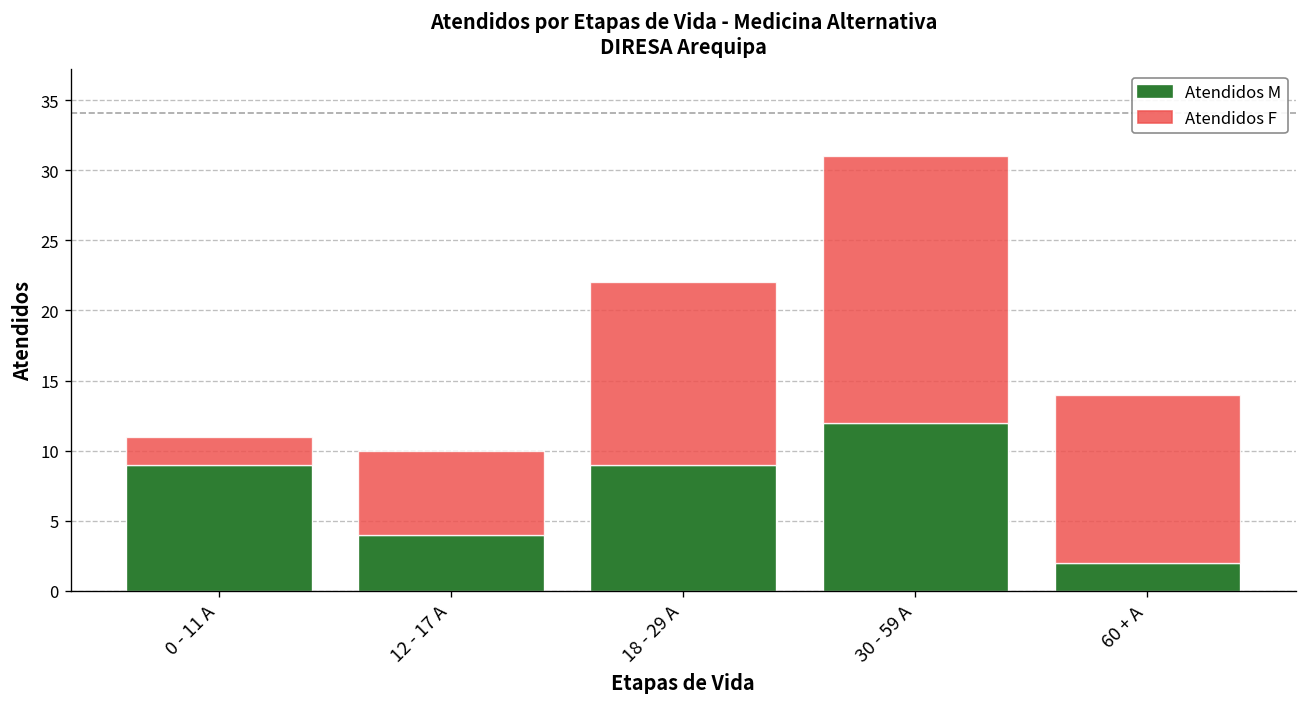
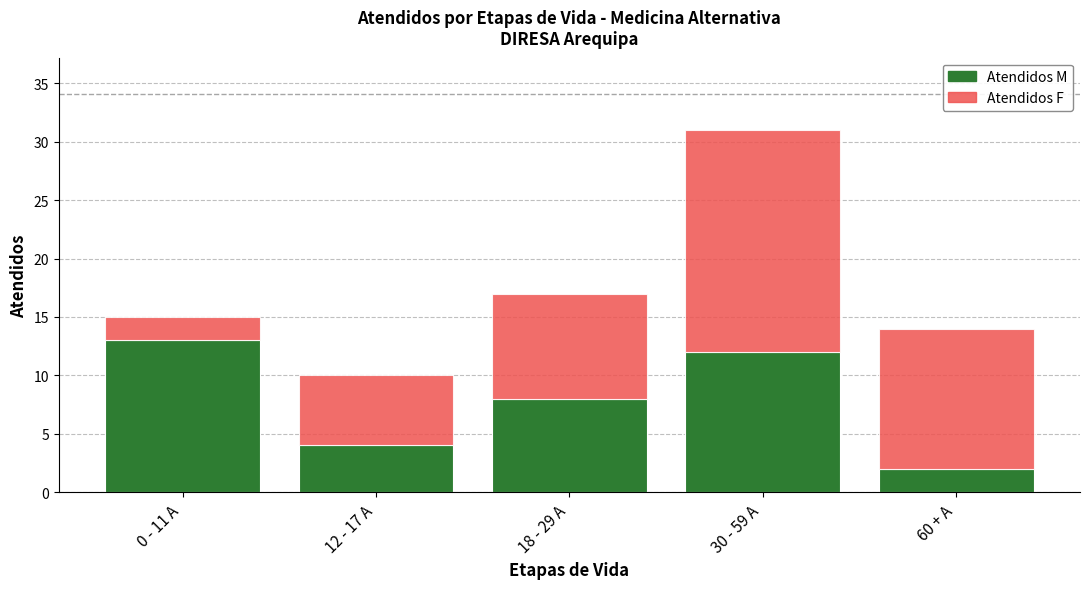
Atendidos M, 0 - 11 A: 9 -> 13
Atendidos M, 18 - 29 A: 9 -> 8
Atendidos F, 18 - 29 A: 13 -> 9
